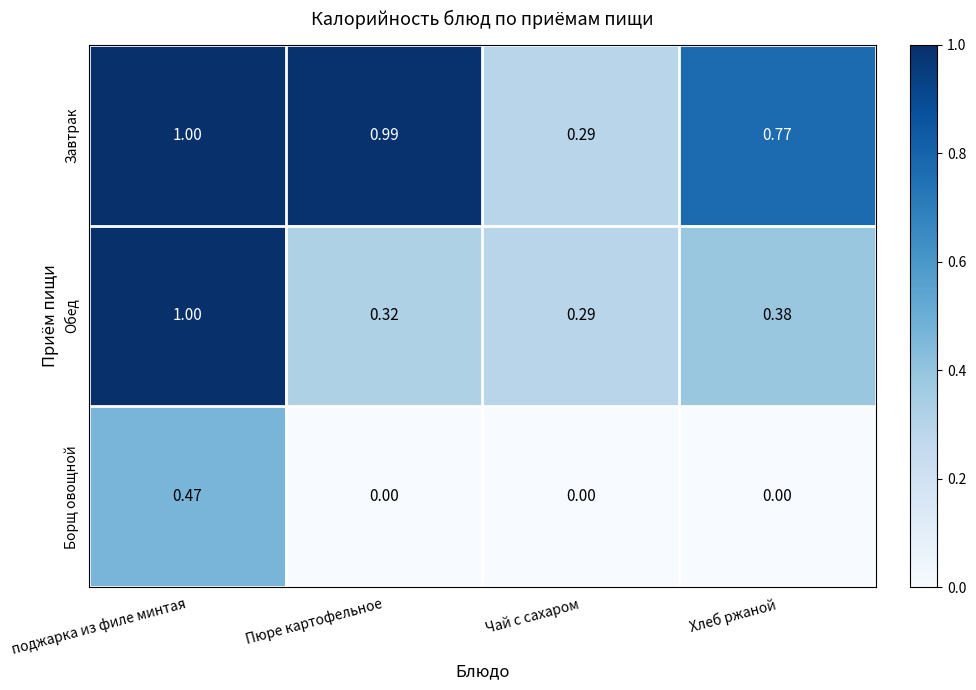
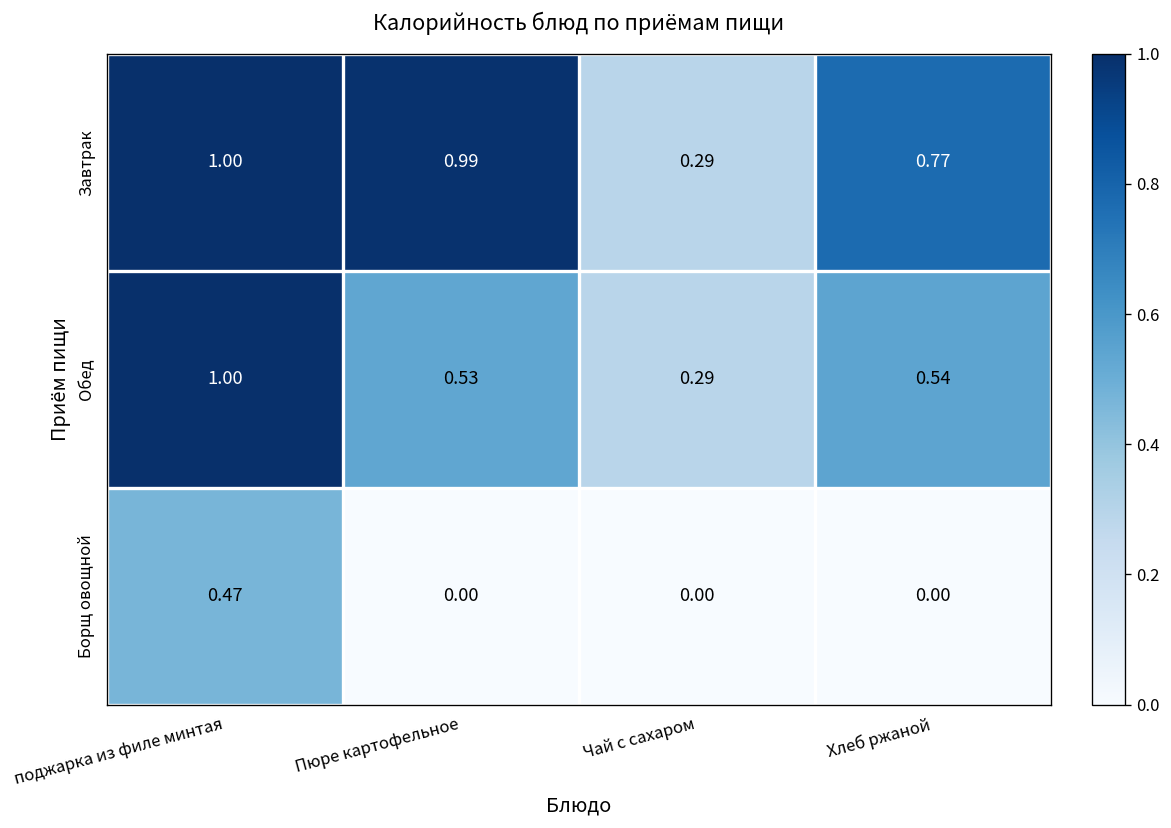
Обед, Пюре картофельное: 0.32 -> 0.53
Обед, Хлеб ржаной: 0.38 -> 0.54
